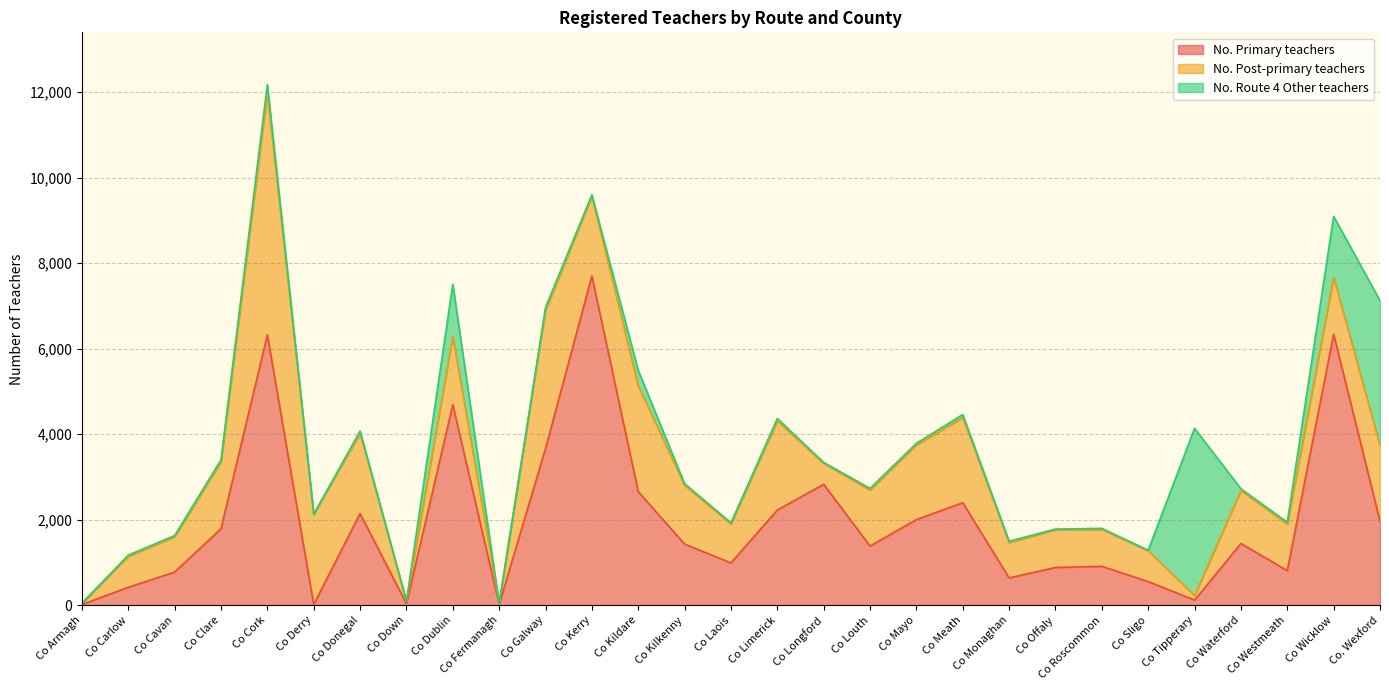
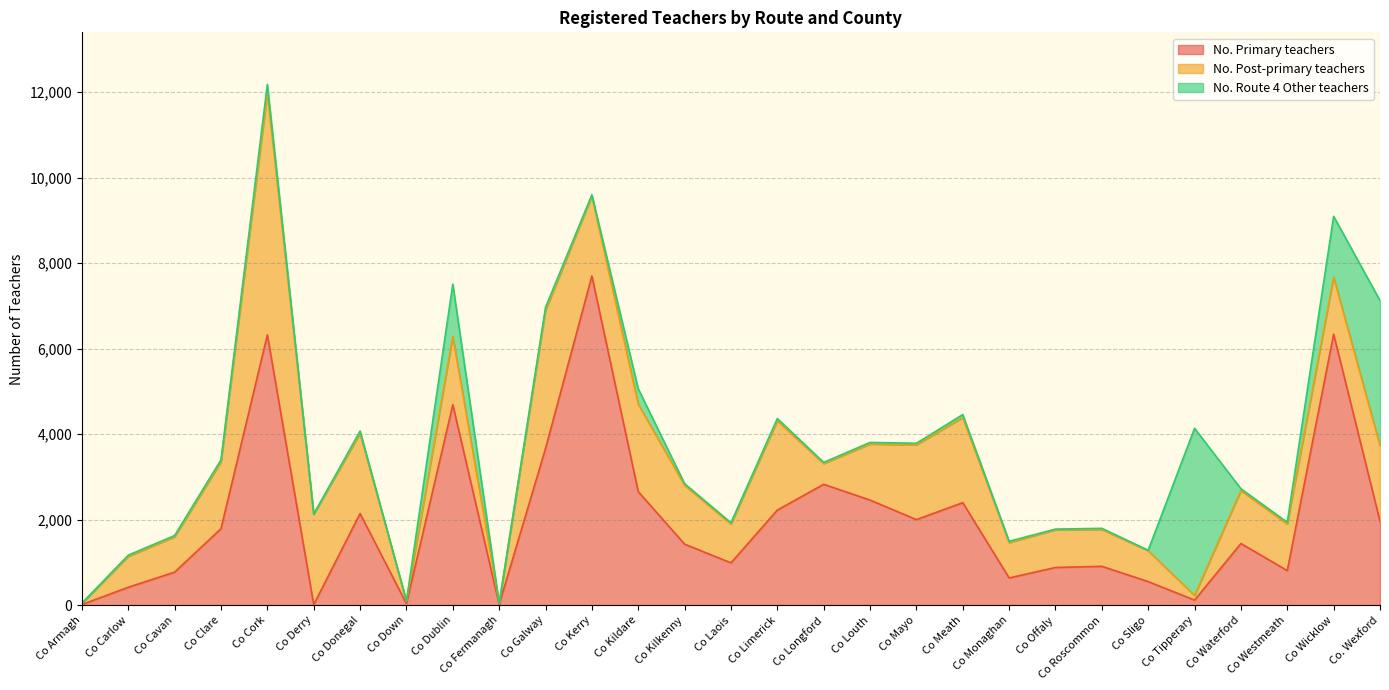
No. Post-primary teachers, Co Kildare: 2,500 -> 2,000
No. Primary teachers, Co Louth: 1,400 -> 2,500
